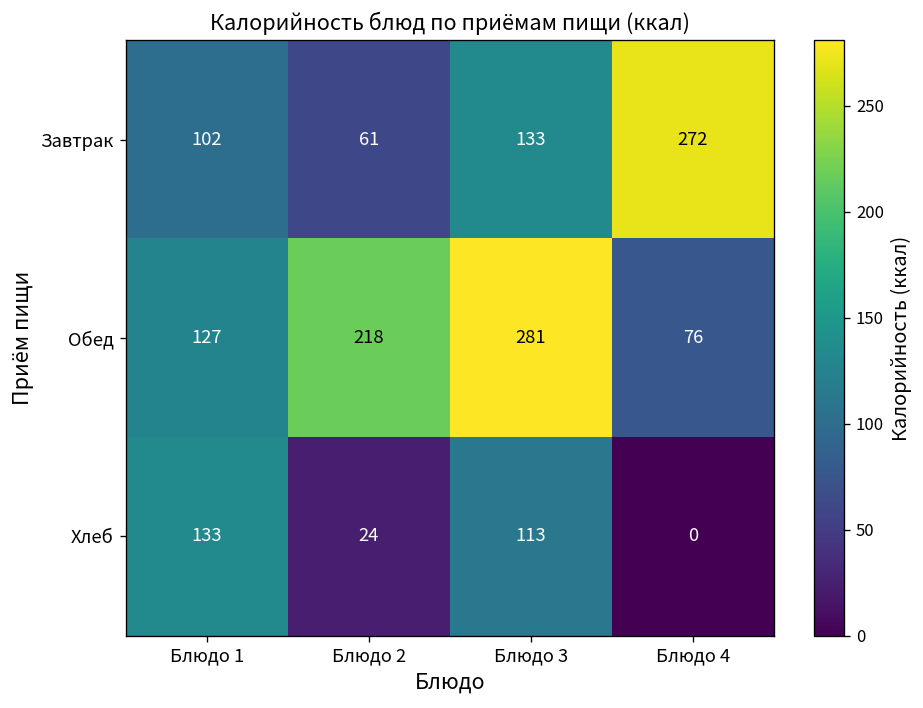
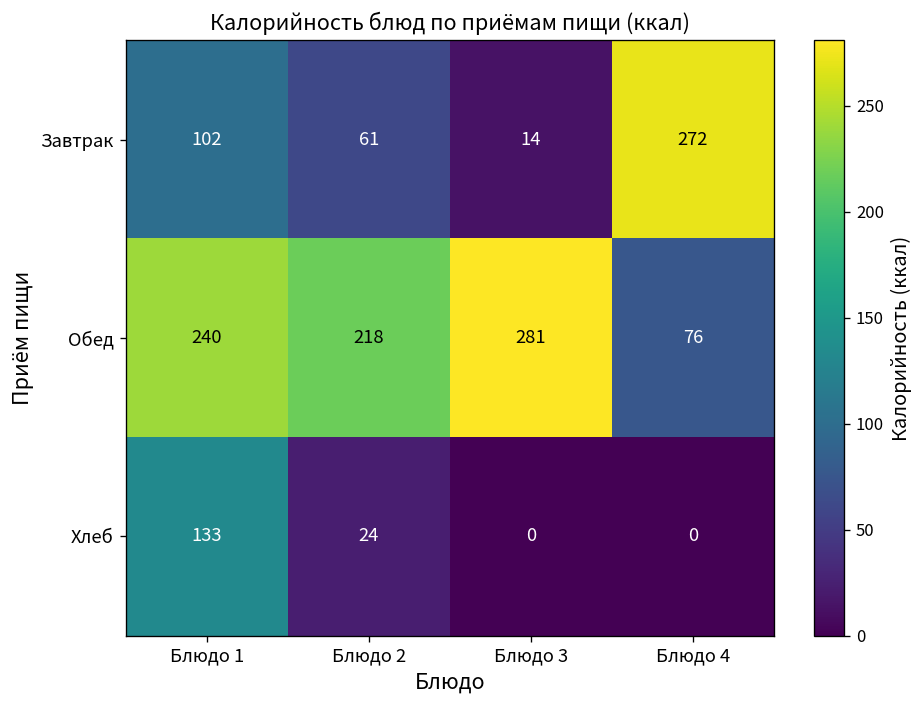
Завтрак, Блюдо 3: 133 -> 14
Обед, Блюдо 1: 127 -> 240
Хлеб, Блюдо 3: 113 -> 0
